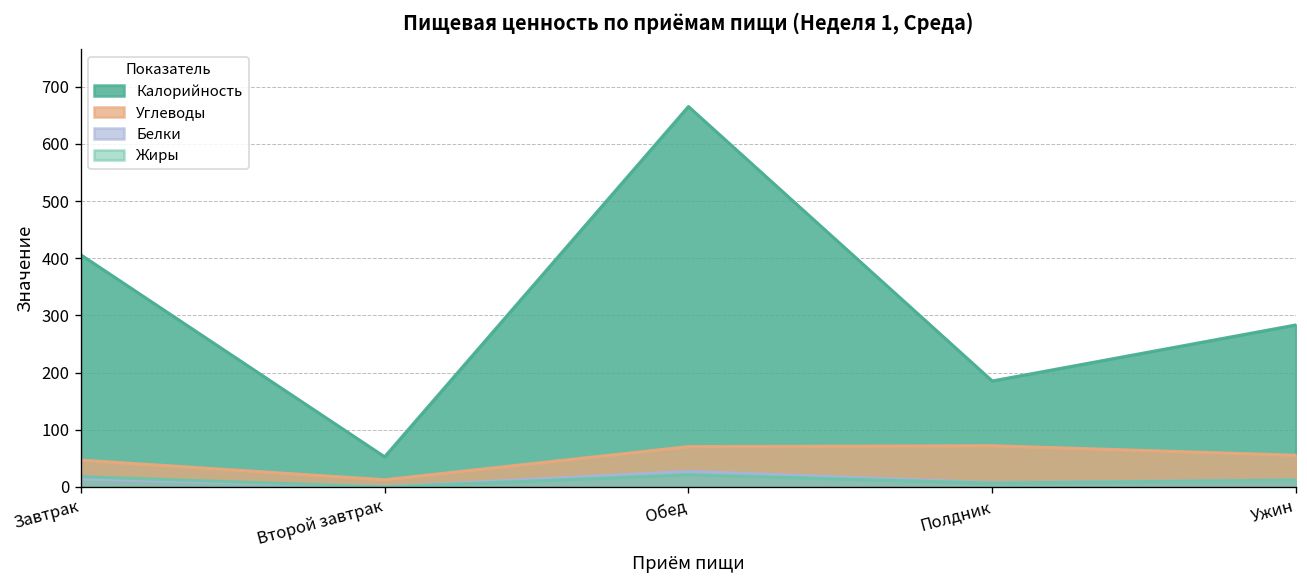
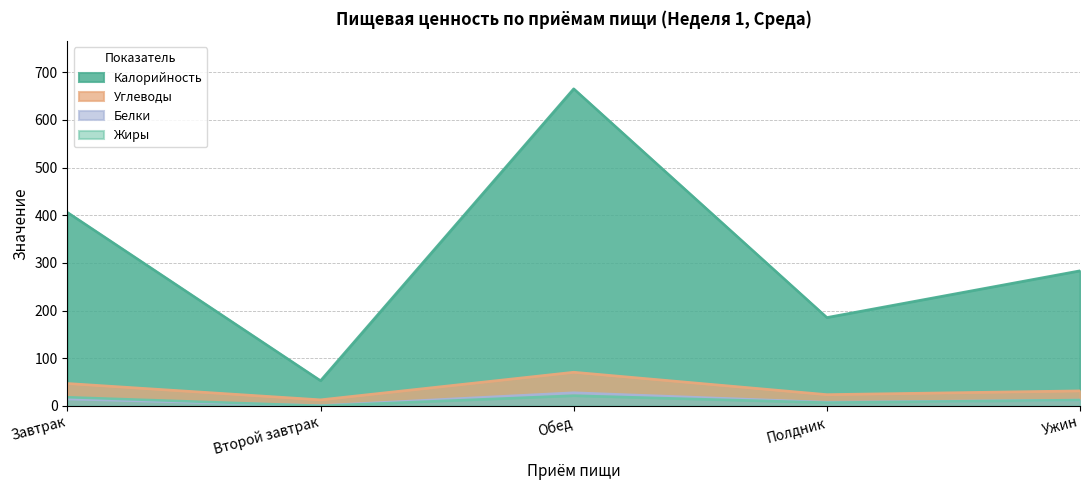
Углеводы, Полдник: 70 -> 20
Углеводы, Ужин: 60 -> 30
